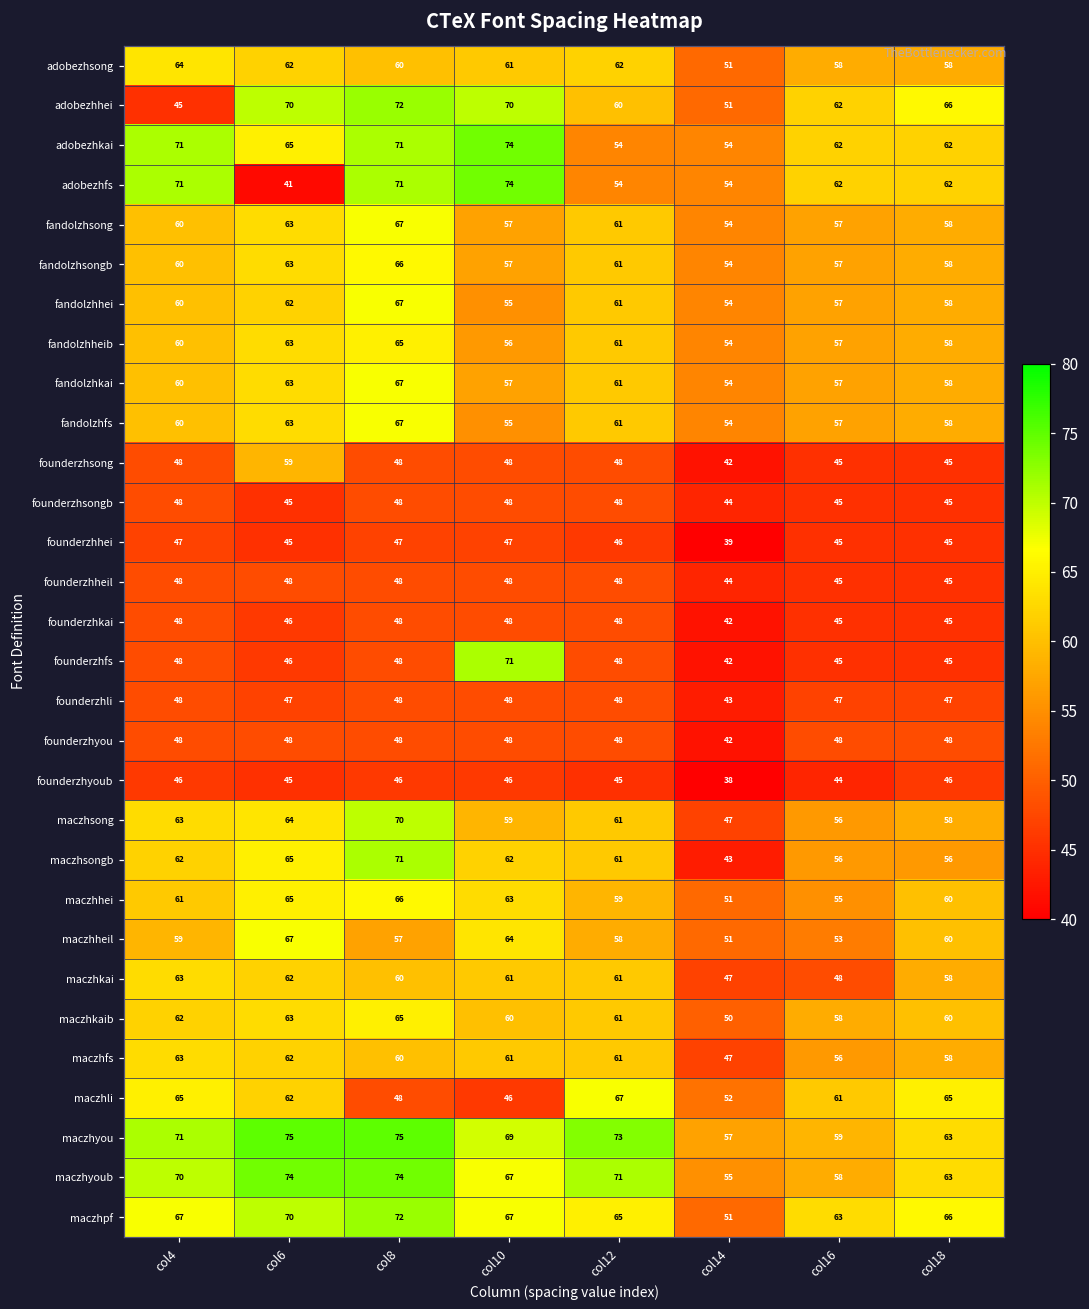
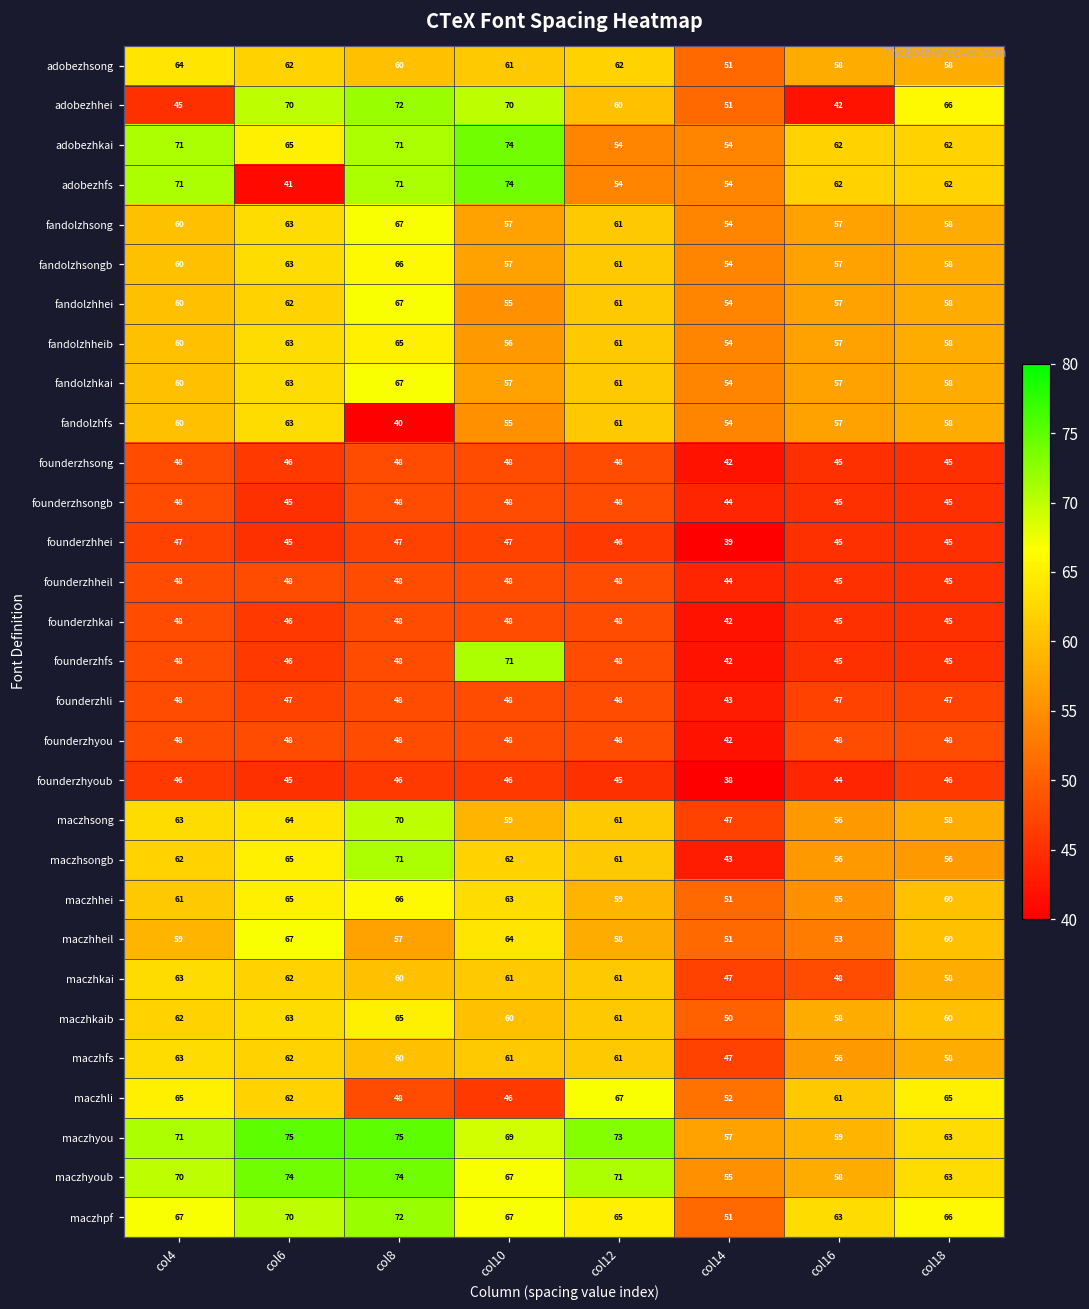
adobezhhei, col16: 62 -> 42
fandolzhfs, col8: 67 -> 40
founderzhsong, col6: 59 -> 46
